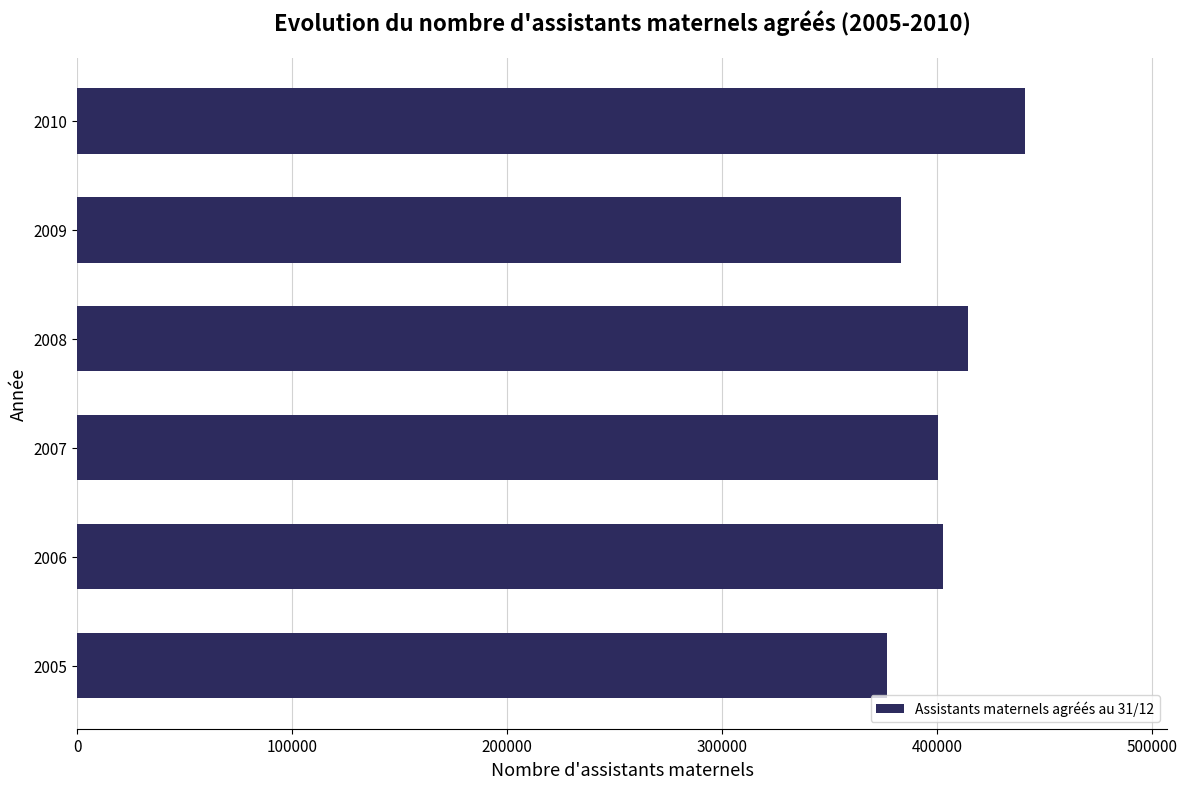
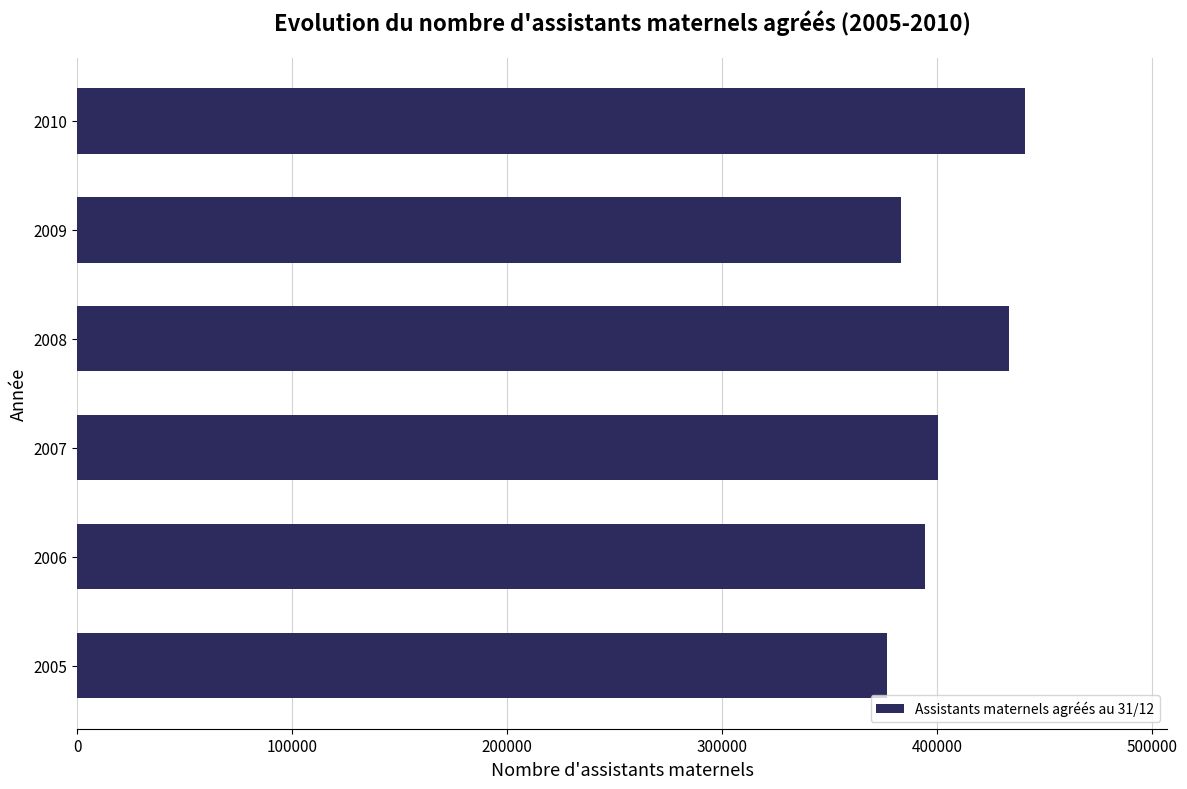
2008: 414000 -> 433000
2006: 403000 -> 394000
